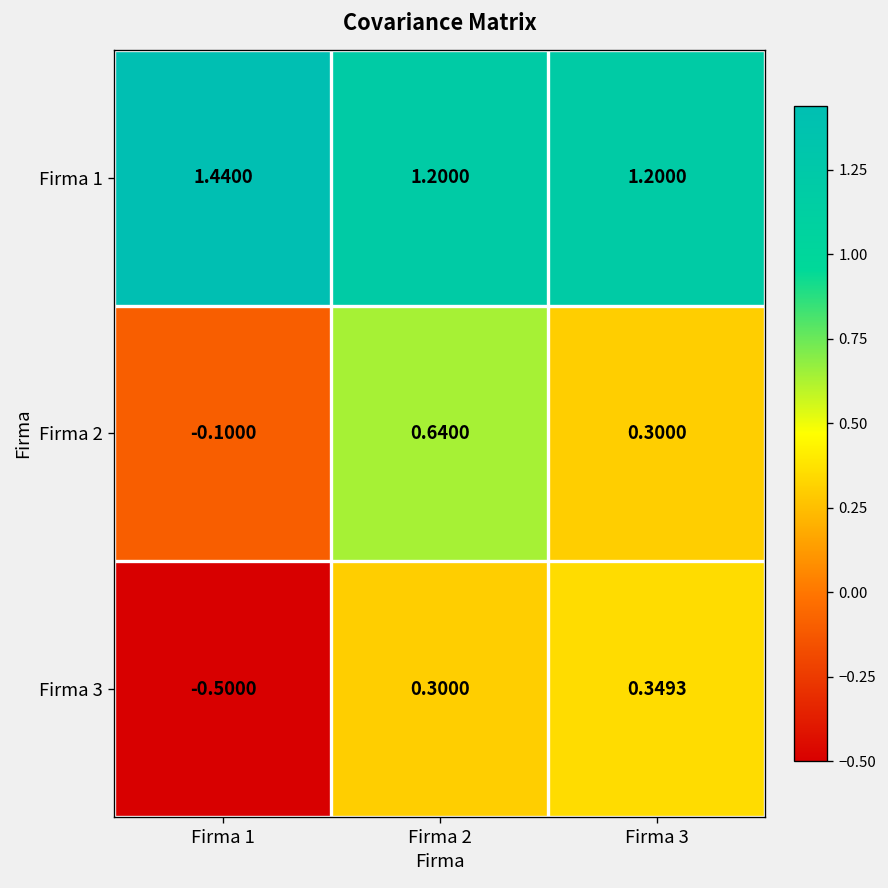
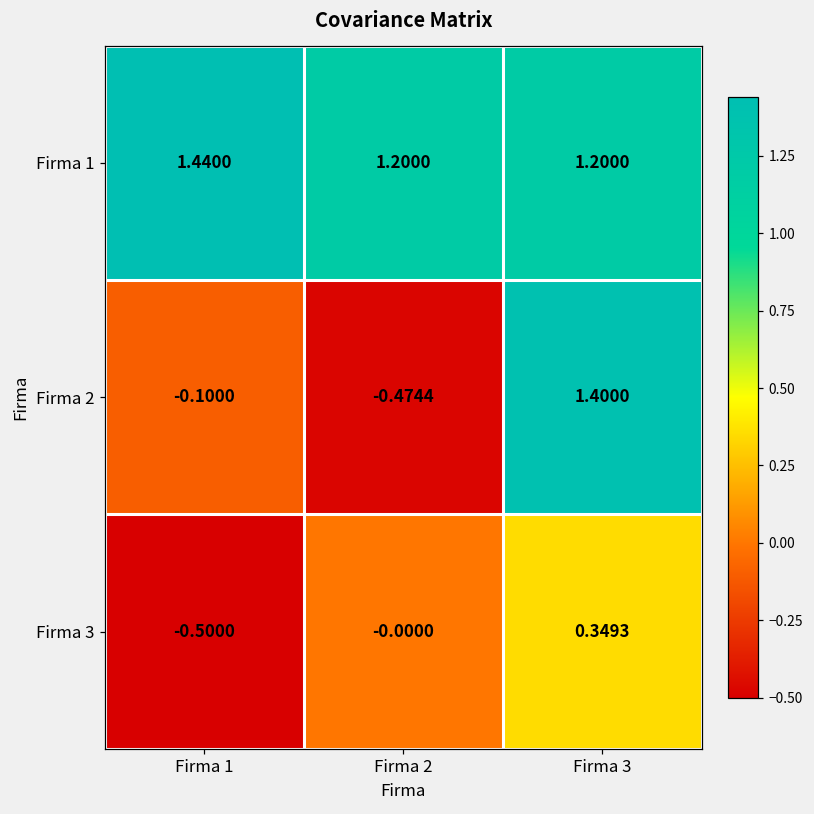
Firma 2, Firma 2: 0.6400 -> -0.4744
Firma 2, Firma 3: 0.3000 -> 1.4000
Firma 3, Firma 2: 0.3000 -> -0.0000
